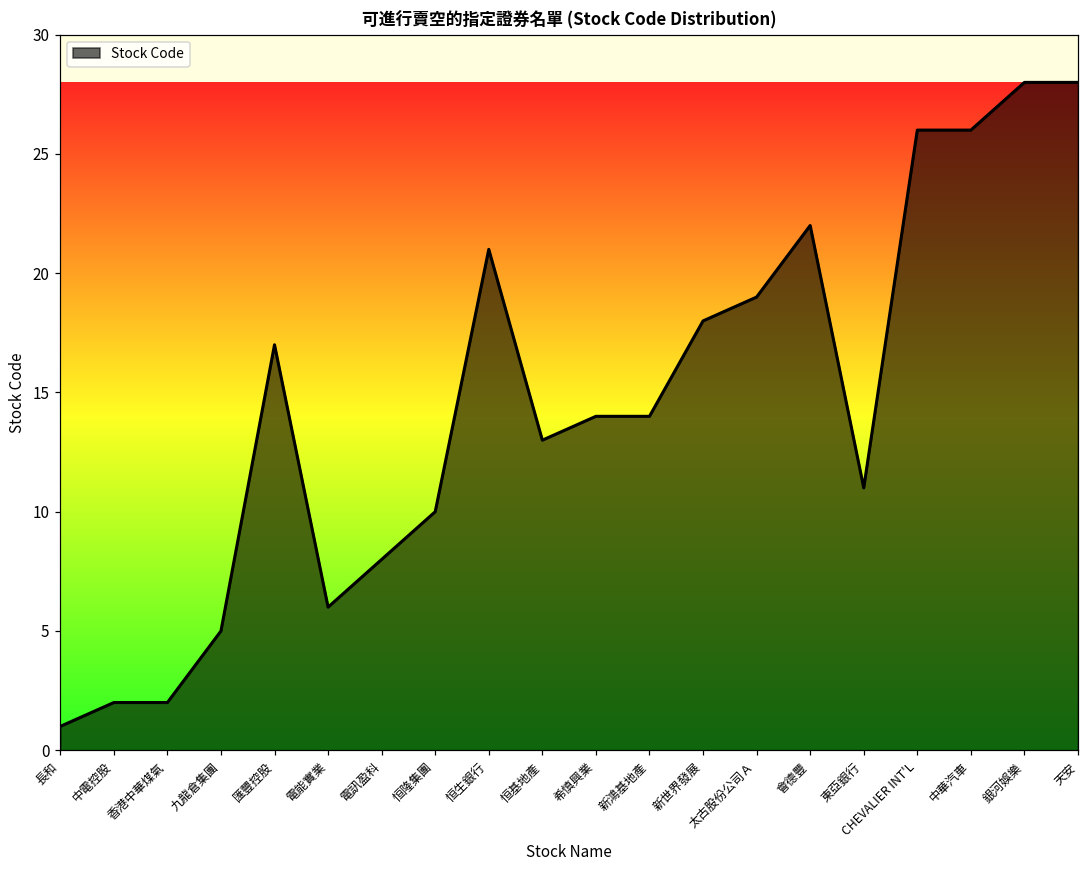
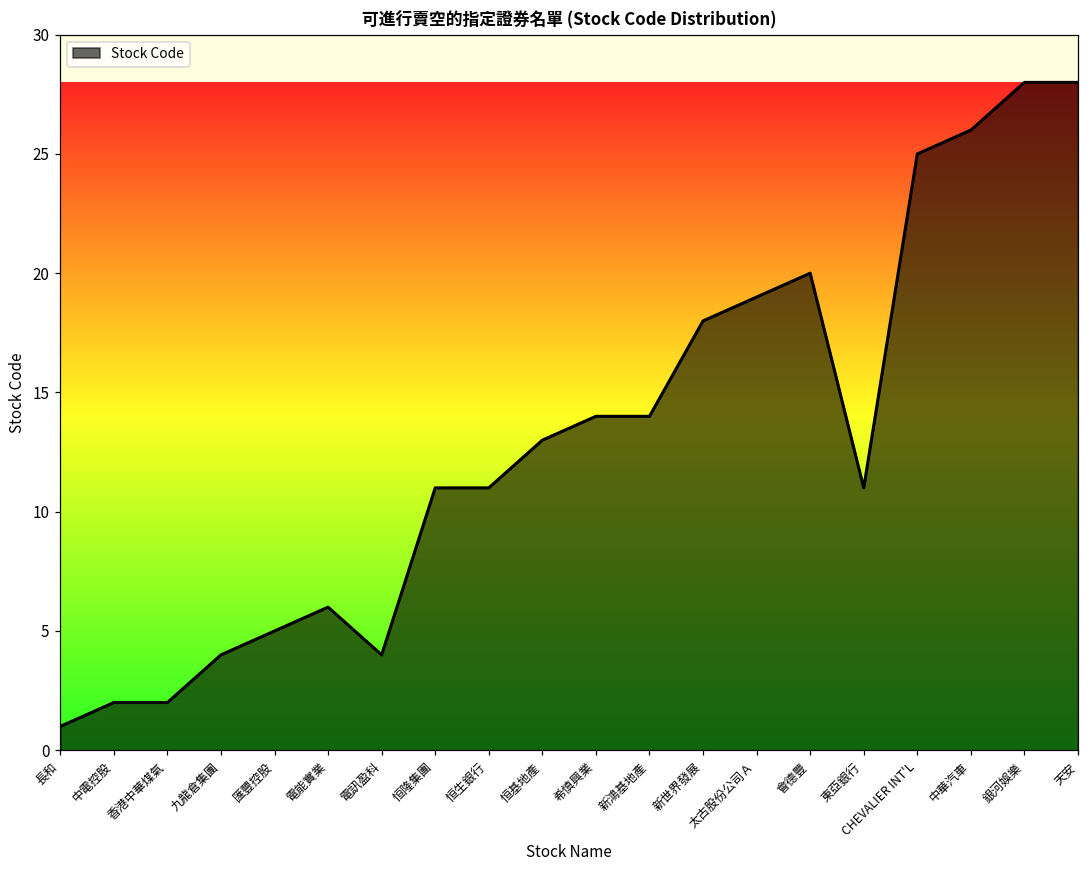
九龍倉集團: 5 -> 4
匯豐控股: 17 -> 5
電訊盈科: 8 -> 4
恒隆集團: 10 -> 11
恒生銀行: 21 -> 11
會德豐: 22 -> 20
CHEVALIER INT'L: 26 -> 25
